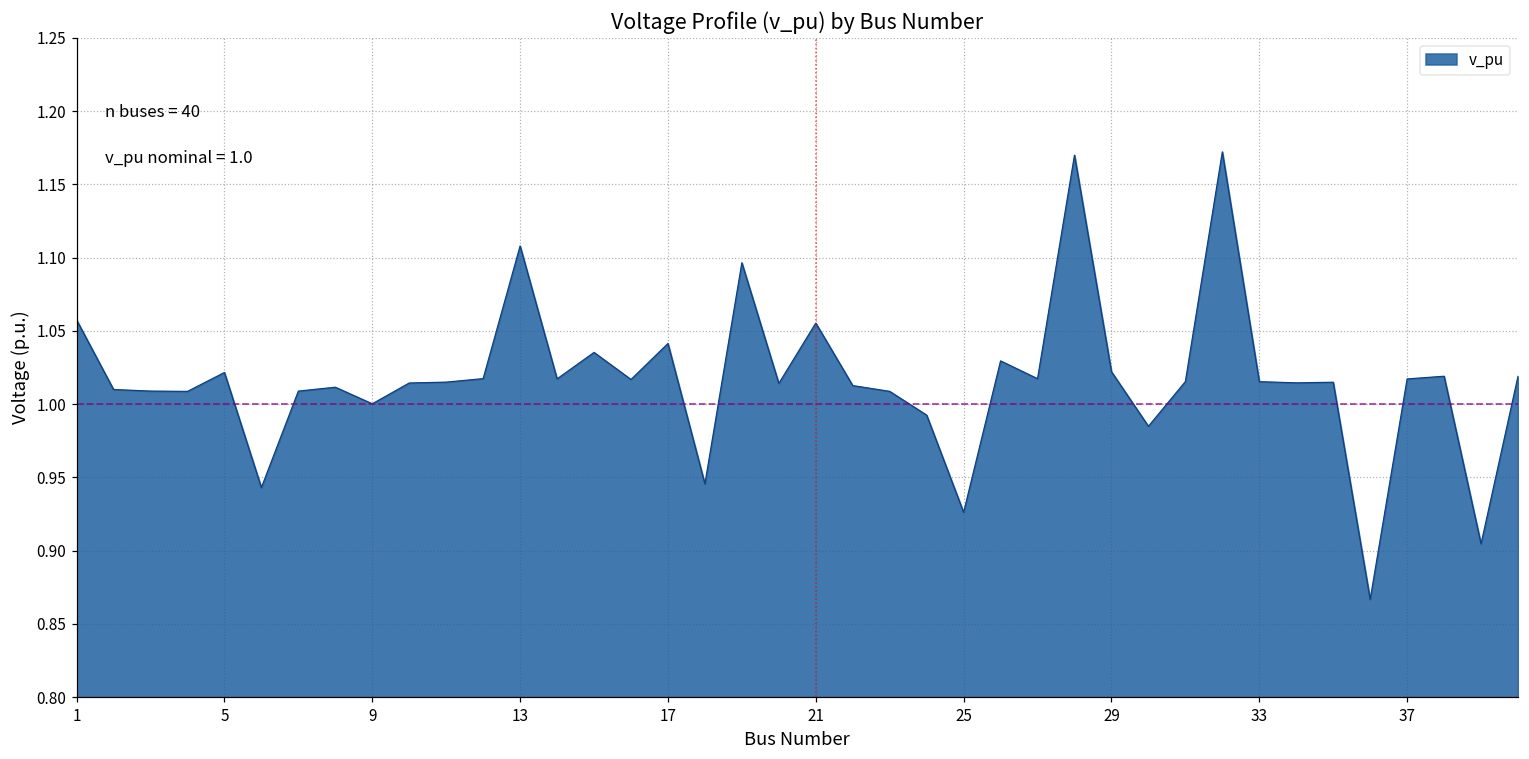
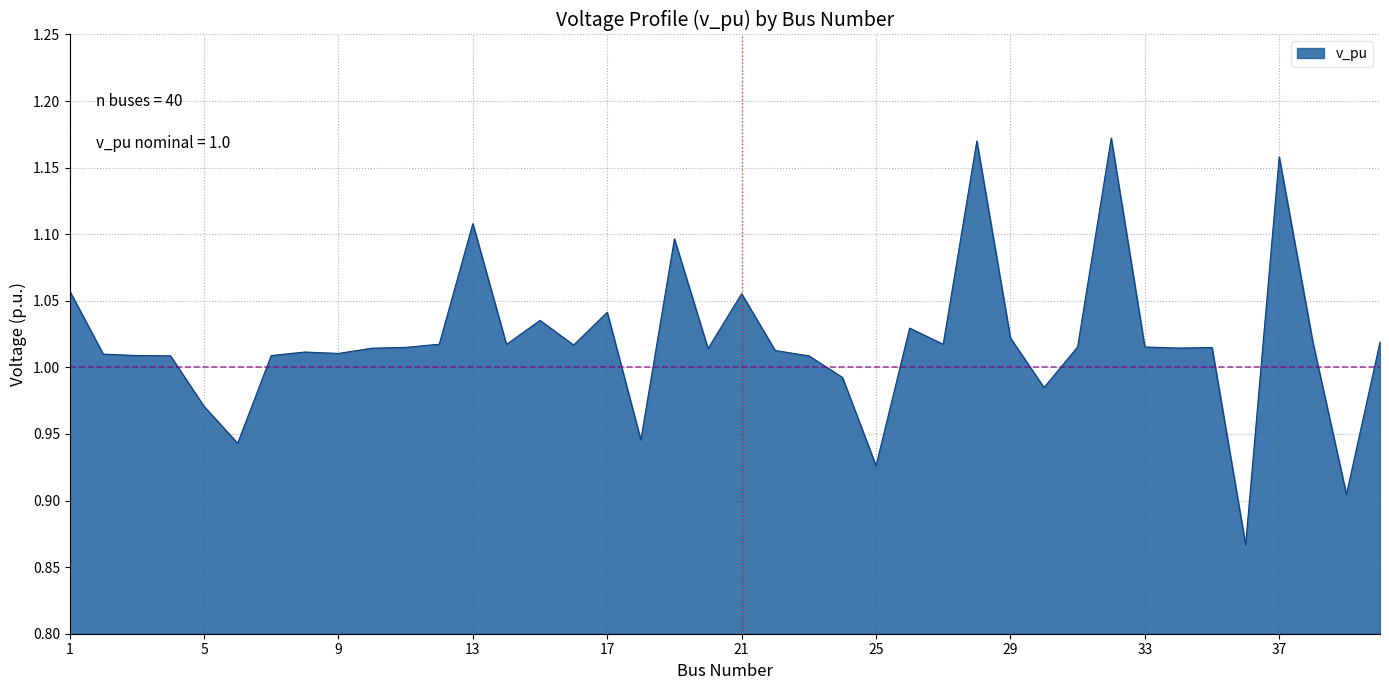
5: 1.022 -> 0.971
9: 1.000 -> 1.010
37: 1.017 -> 1.158
